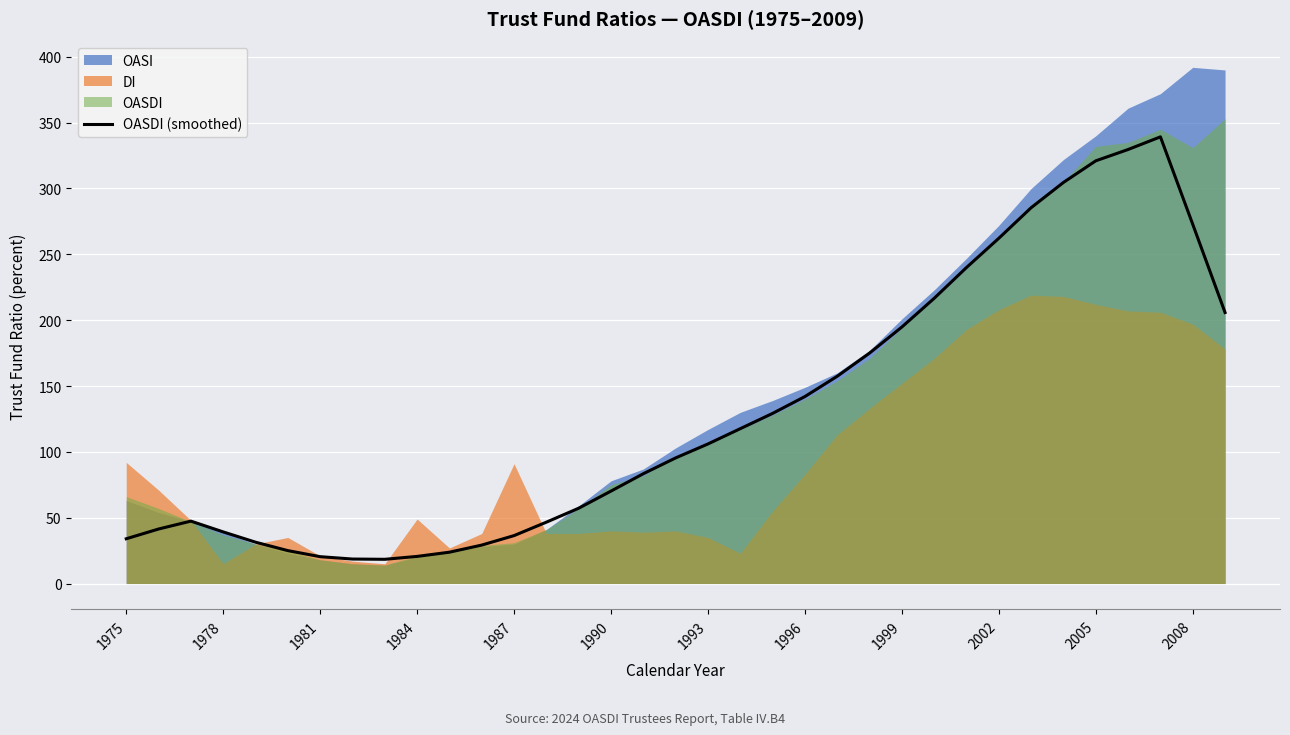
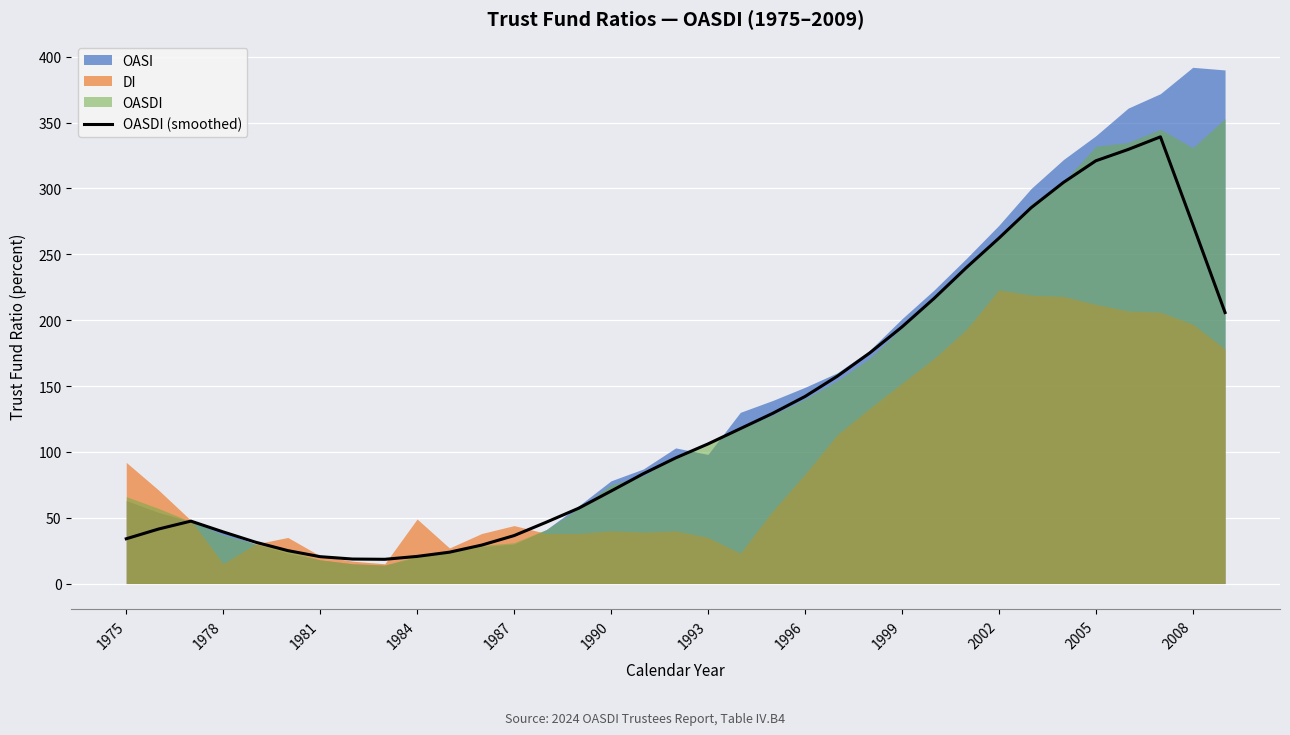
DI, 1987: 91 -> 44
OASI, 1993: 117 -> 98
DI, 2002: 208 -> 223
